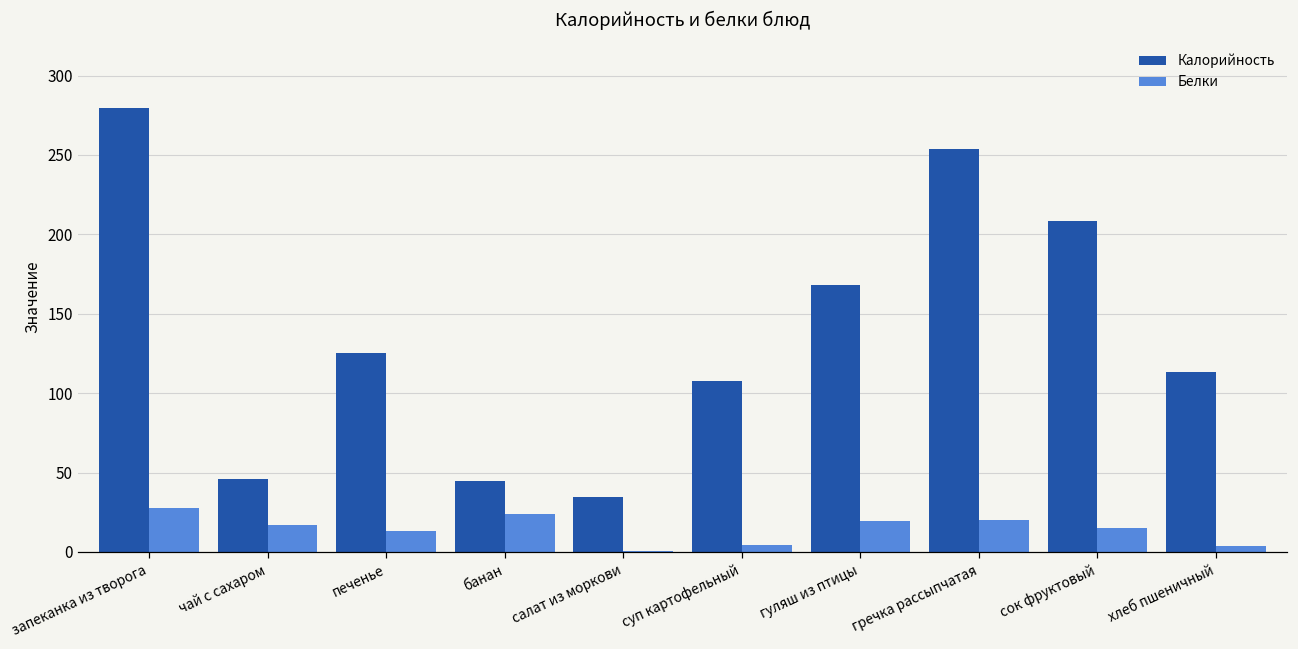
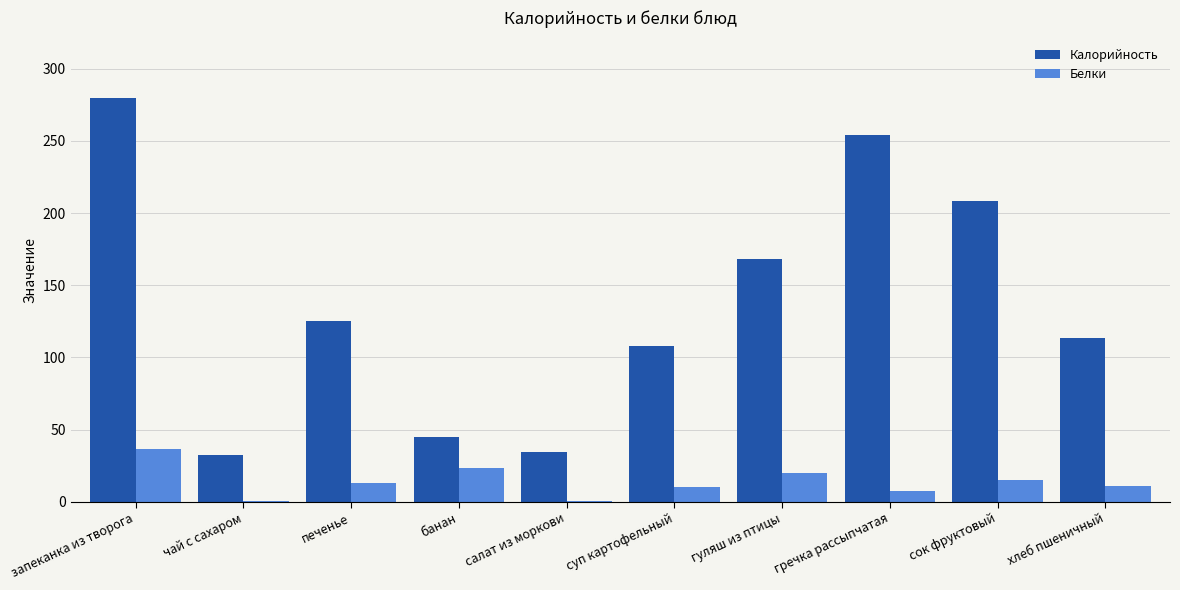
Белки, запеканка из творога: 28 -> 37
Калорийность, чай с сахаром: 46 -> 32
Белки, чай с сахаром: 17 -> 0
Белки, суп картофельный: 4 -> 10
Белки, гречка рассыпчатая: 20 -> 7
Белки, хлеб пшеничный: 4 -> 11
